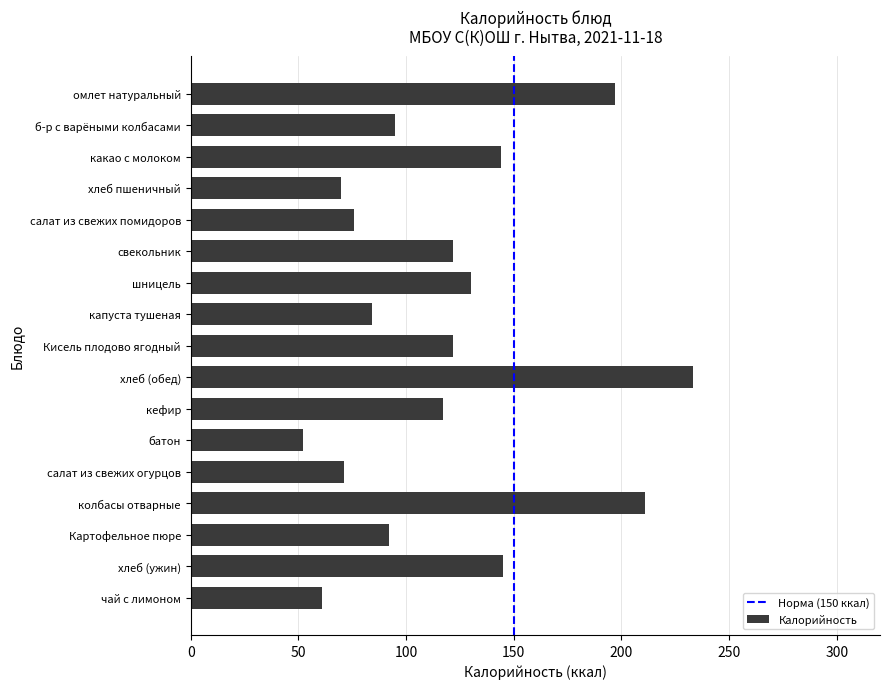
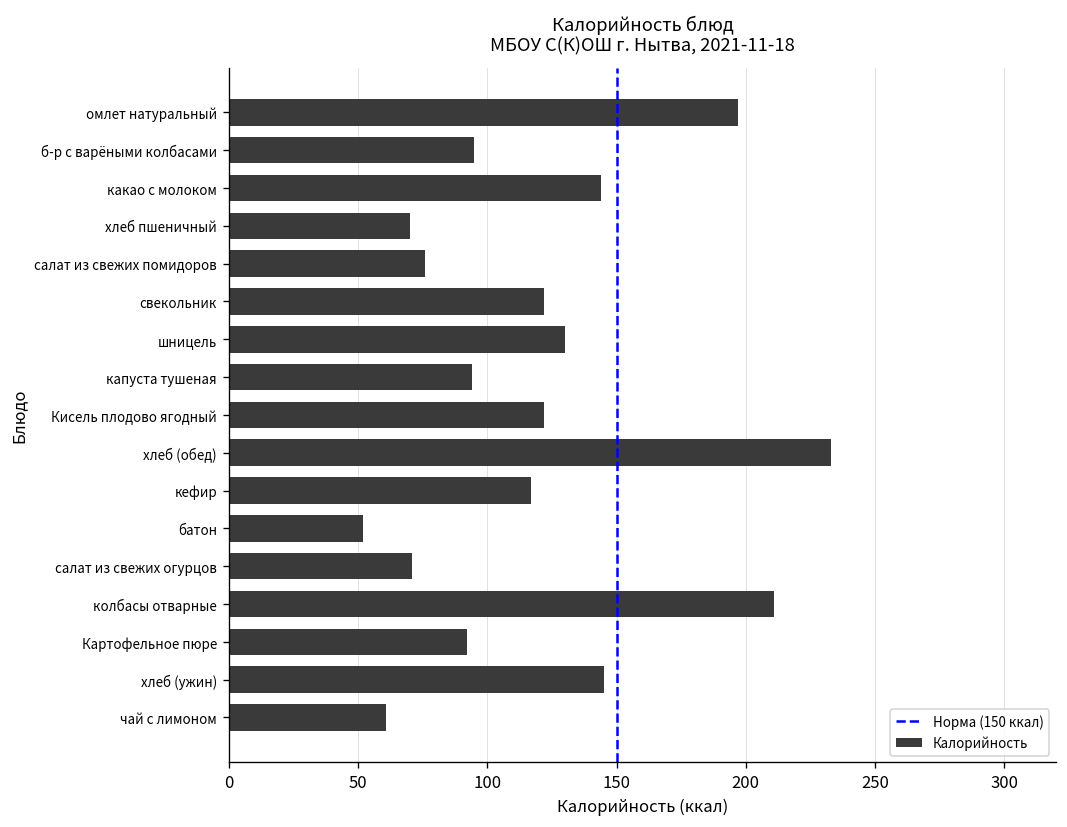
капуста тушеная: 84 -> 94
